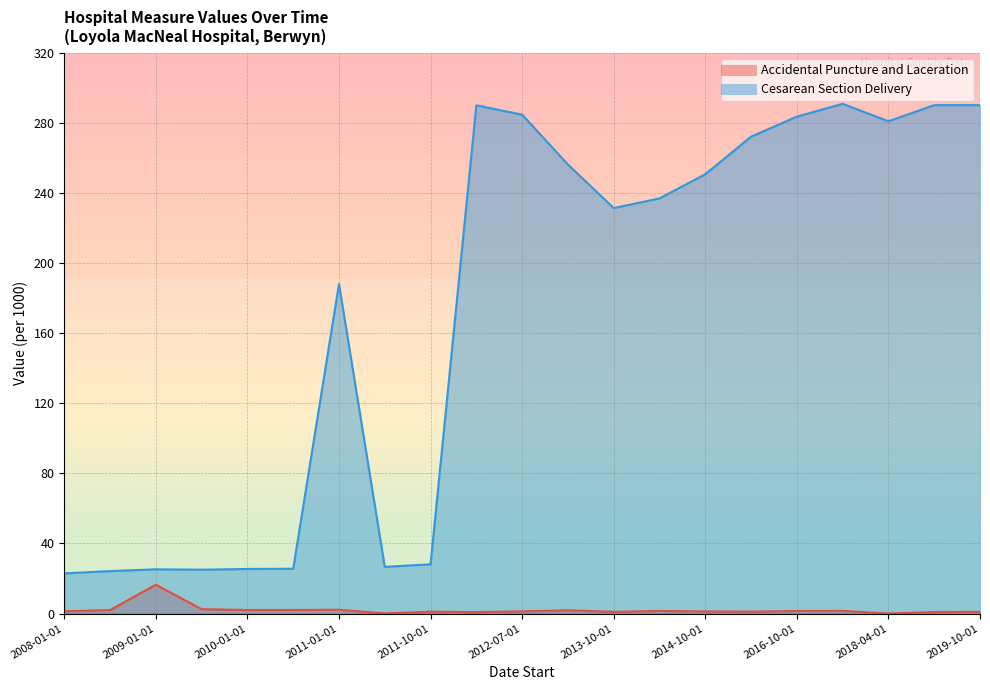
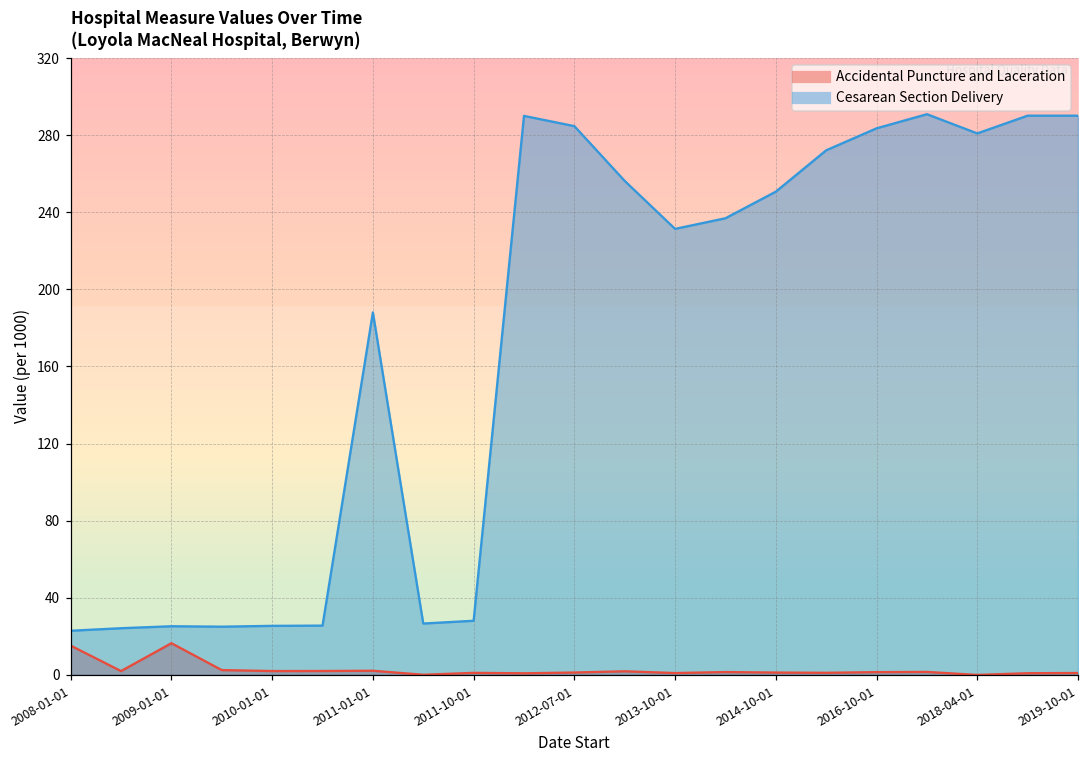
Accidental Puncture and Laceration, 2008-01-01: 1 -> 15
